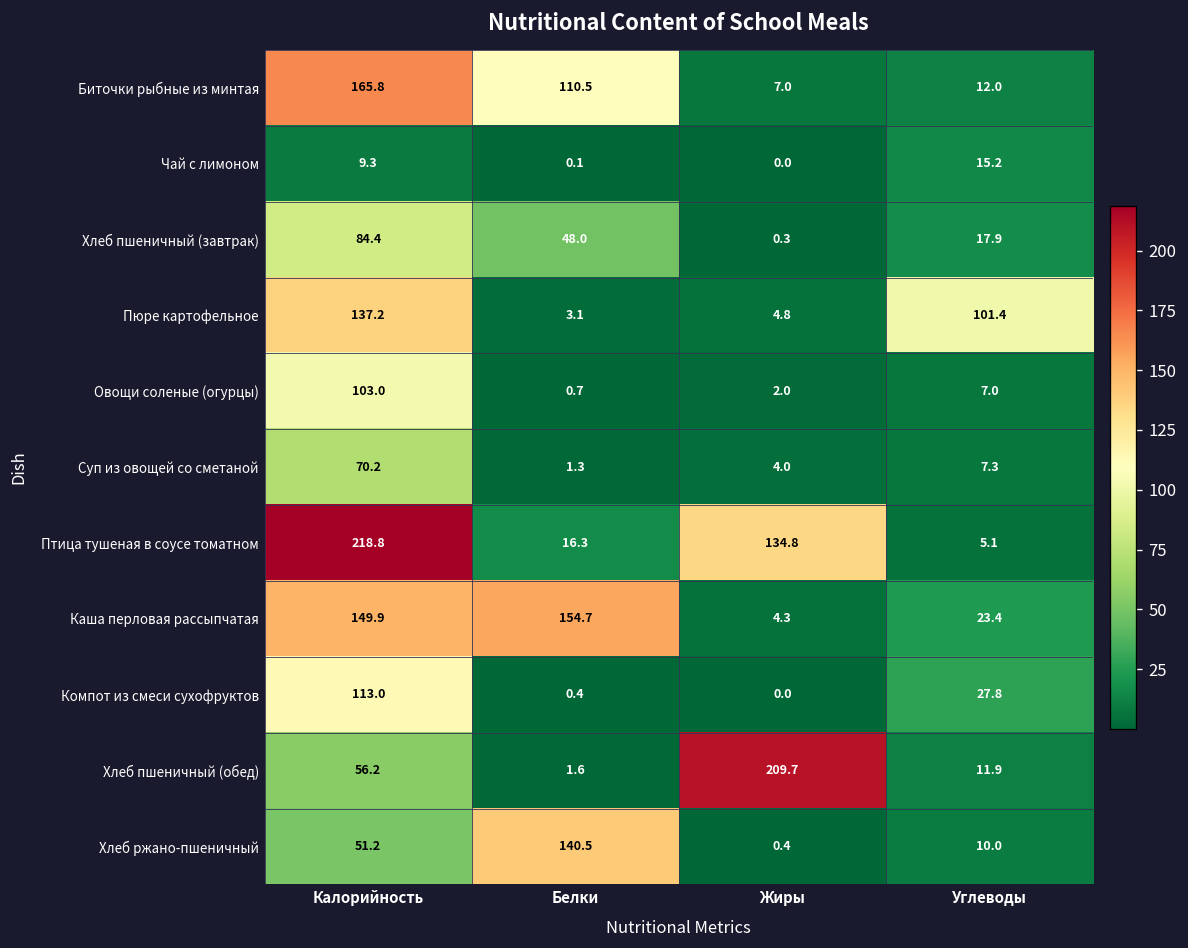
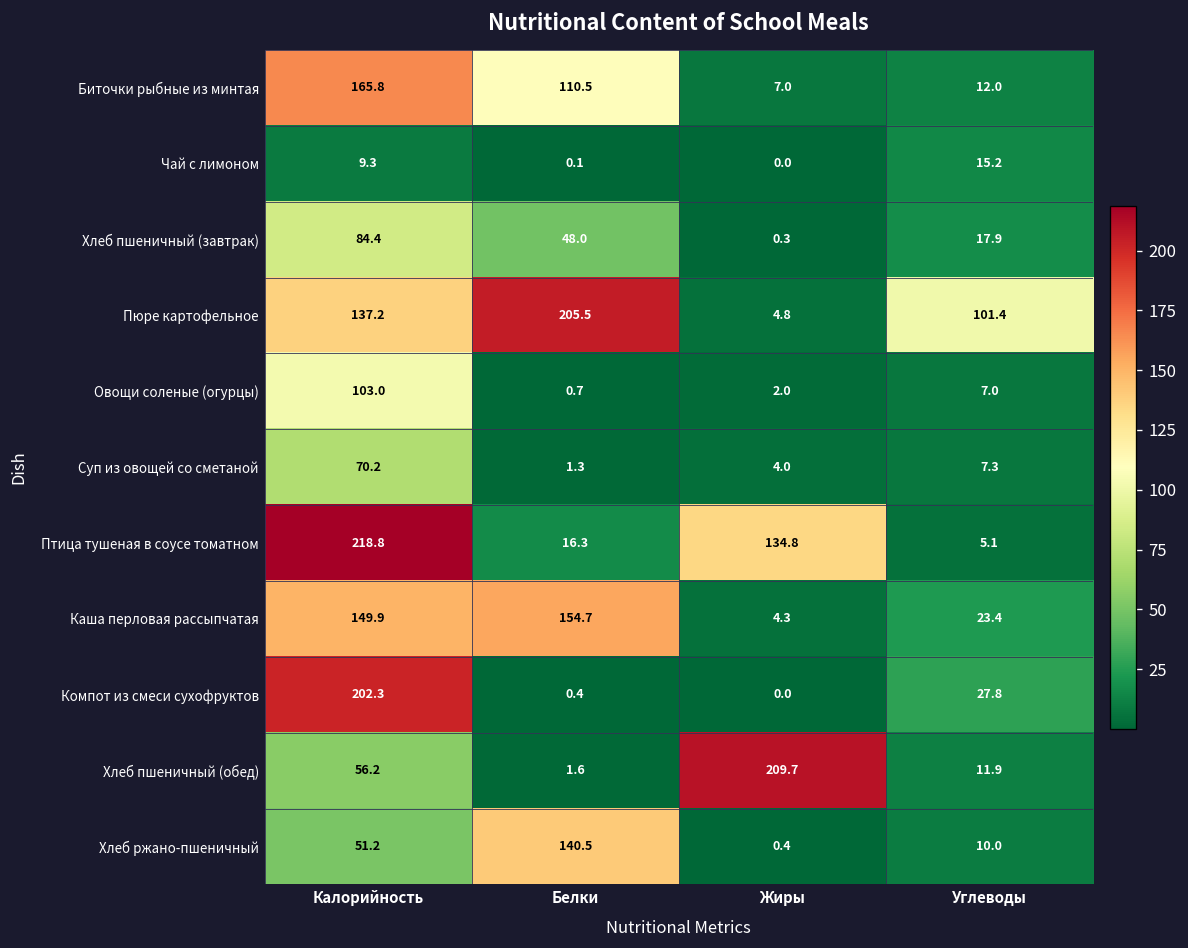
Пюре картофельное, Белки: 3.1 -> 205.5
Компот из смеси сухофруктов, Калорийность: 113.0 -> 202.3
